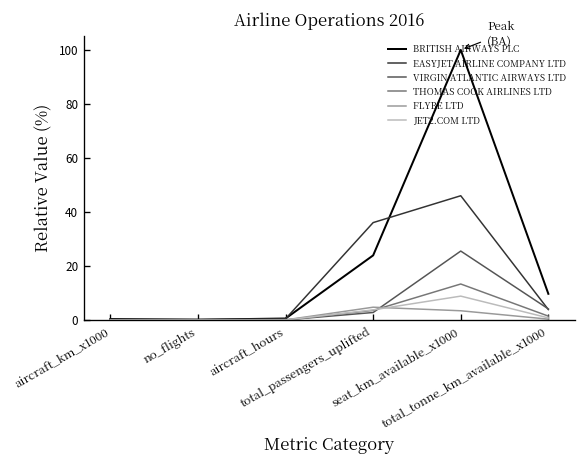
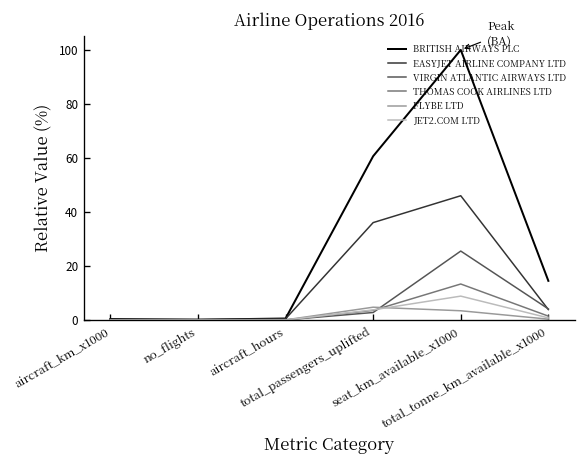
BRITISH AIRWAYS PLC, total_passengers_uplifted: 24 -> 61
BRITISH AIRWAYS PLC, total_tonne_km_available_x1000: 10 -> 15
